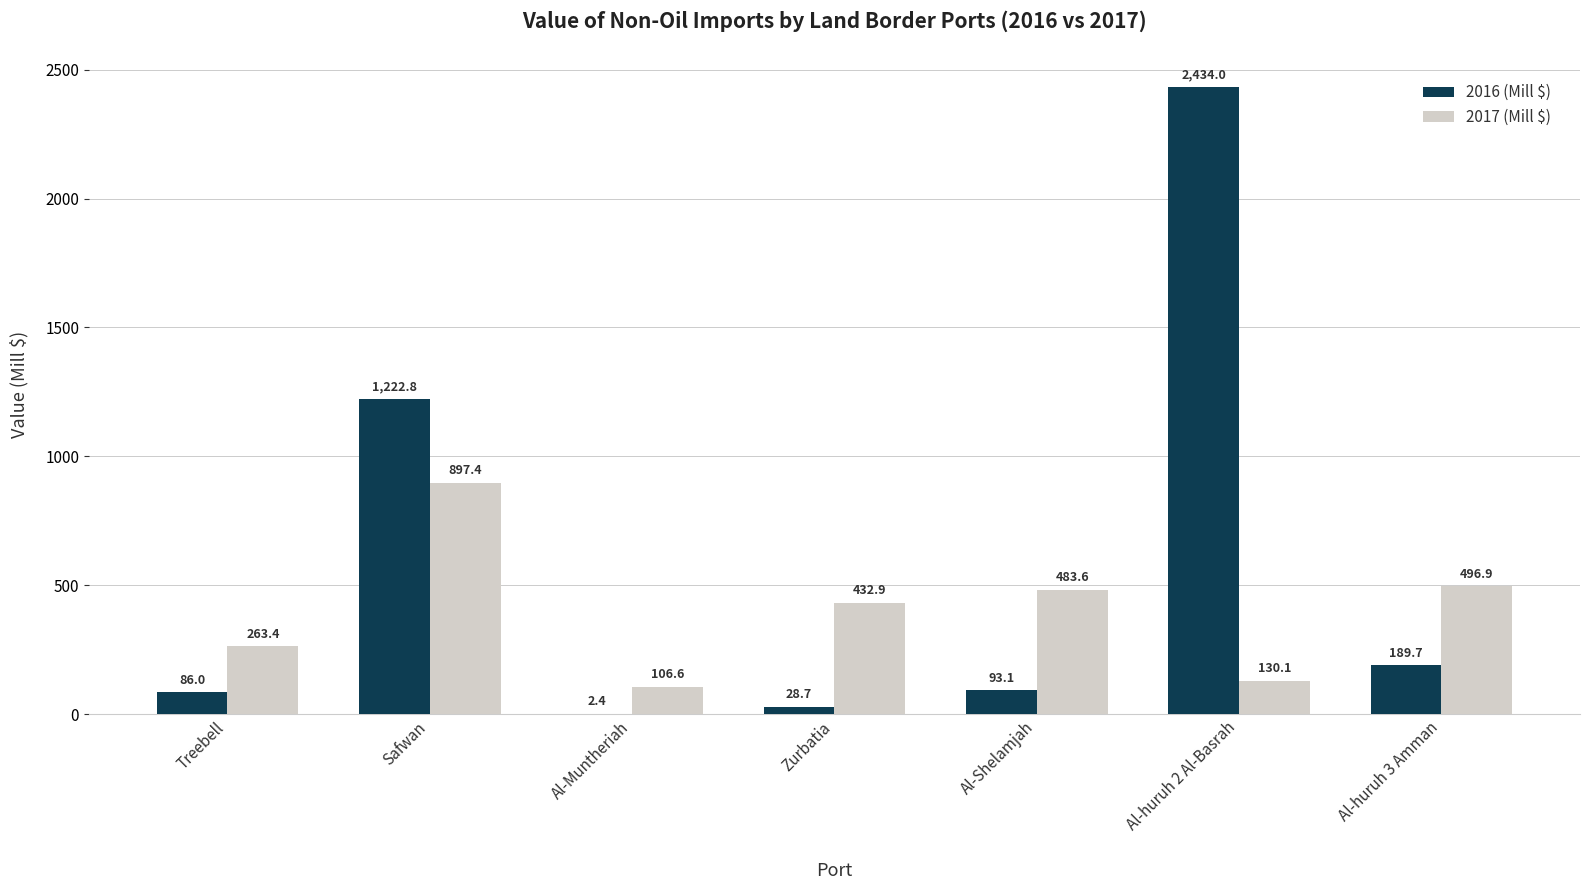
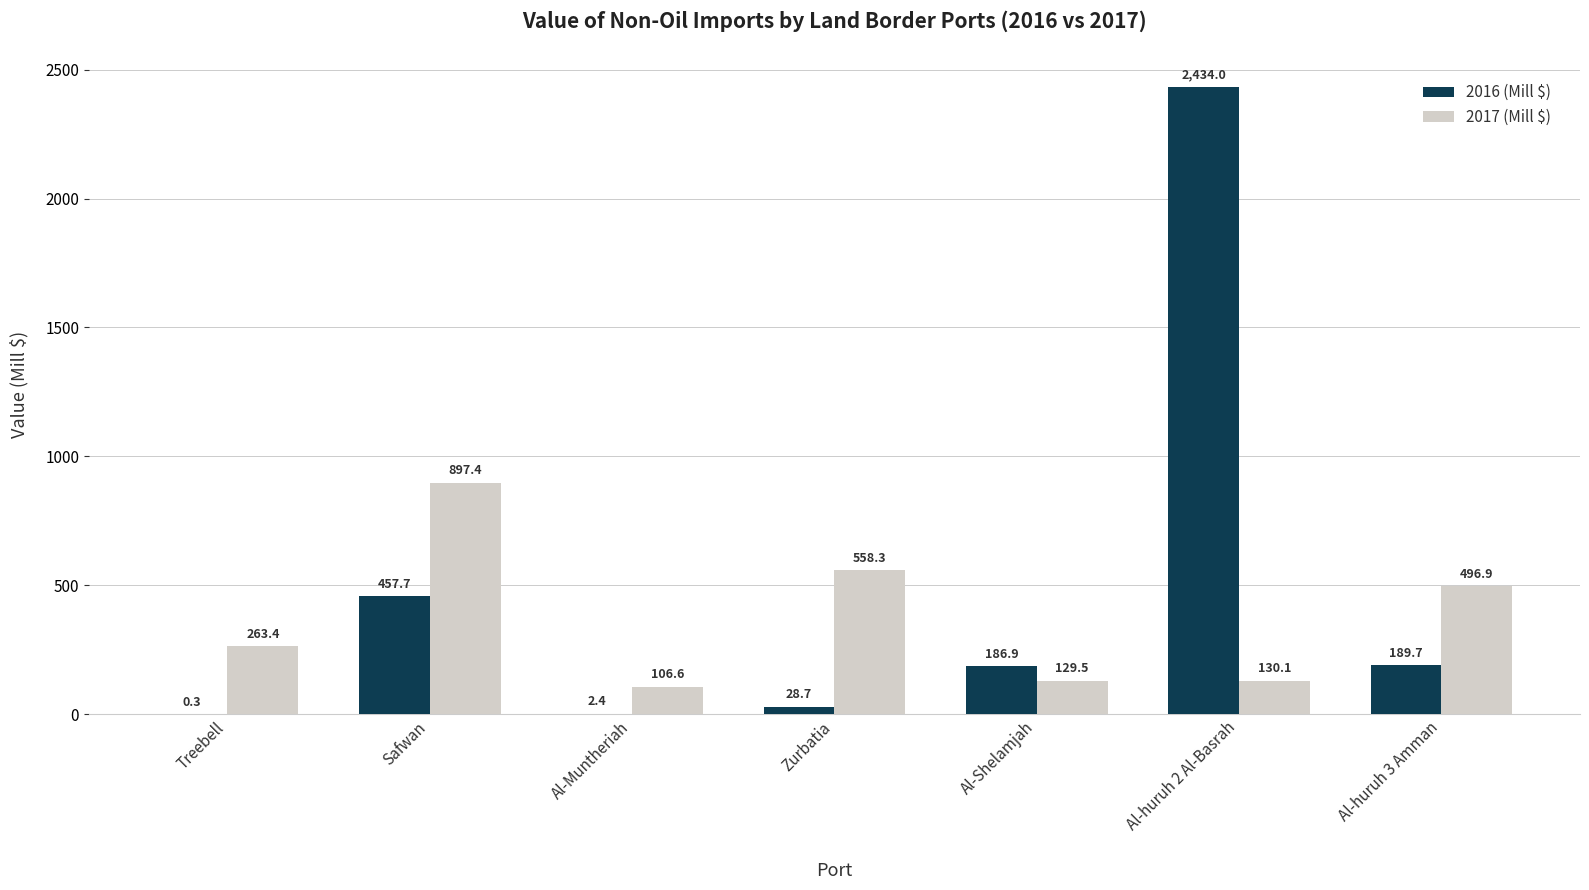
2016 (Mill $), Treebell: 86.0 -> 0.3
2016 (Mill $), Safwan: 1,222.8 -> 457.7
2017 (Mill $), Zurbatia: 432.9 -> 558.3
2016 (Mill $), Al-Shelamjah: 93.1 -> 186.9
2017 (Mill $), Al-Shelamjah: 483.6 -> 129.5
